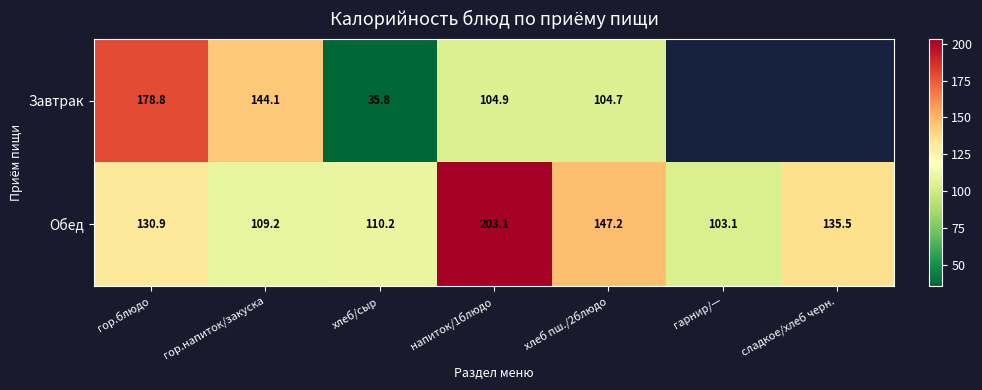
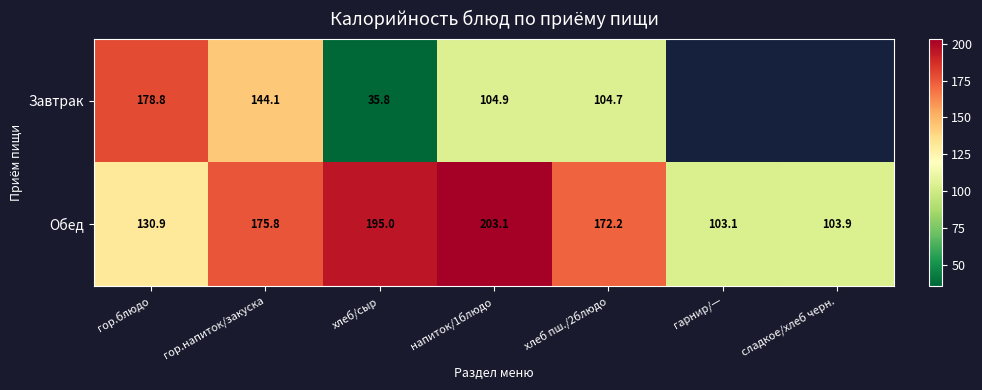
Обед, гор.напиток/закуска: 109.2 -> 175.8
Обед, хлеб/сыр: 110.2 -> 195.0
Обед, хлеб пш./2блюдо: 147.2 -> 172.2
Обед, сладкое/хлеб черн.: 135.5 -> 103.9
